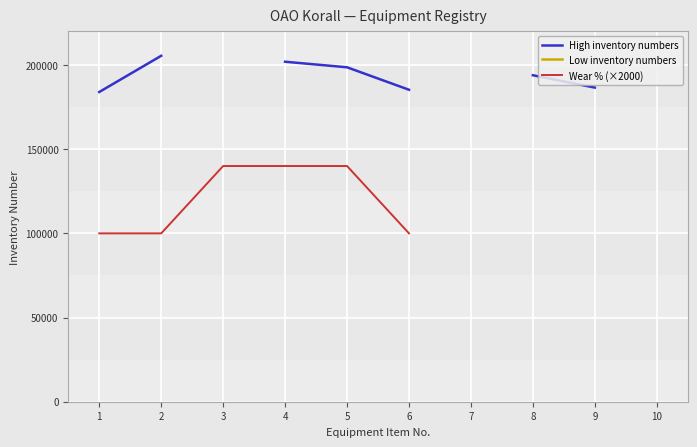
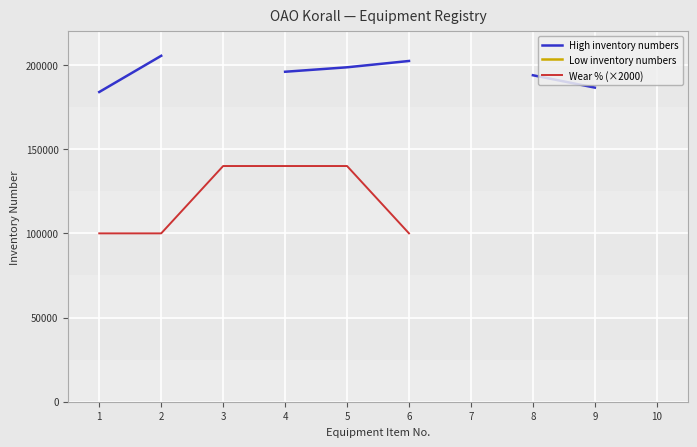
High inventory numbers, 4: 202000 -> 196000
High inventory numbers, 6: 185000 -> 202000
